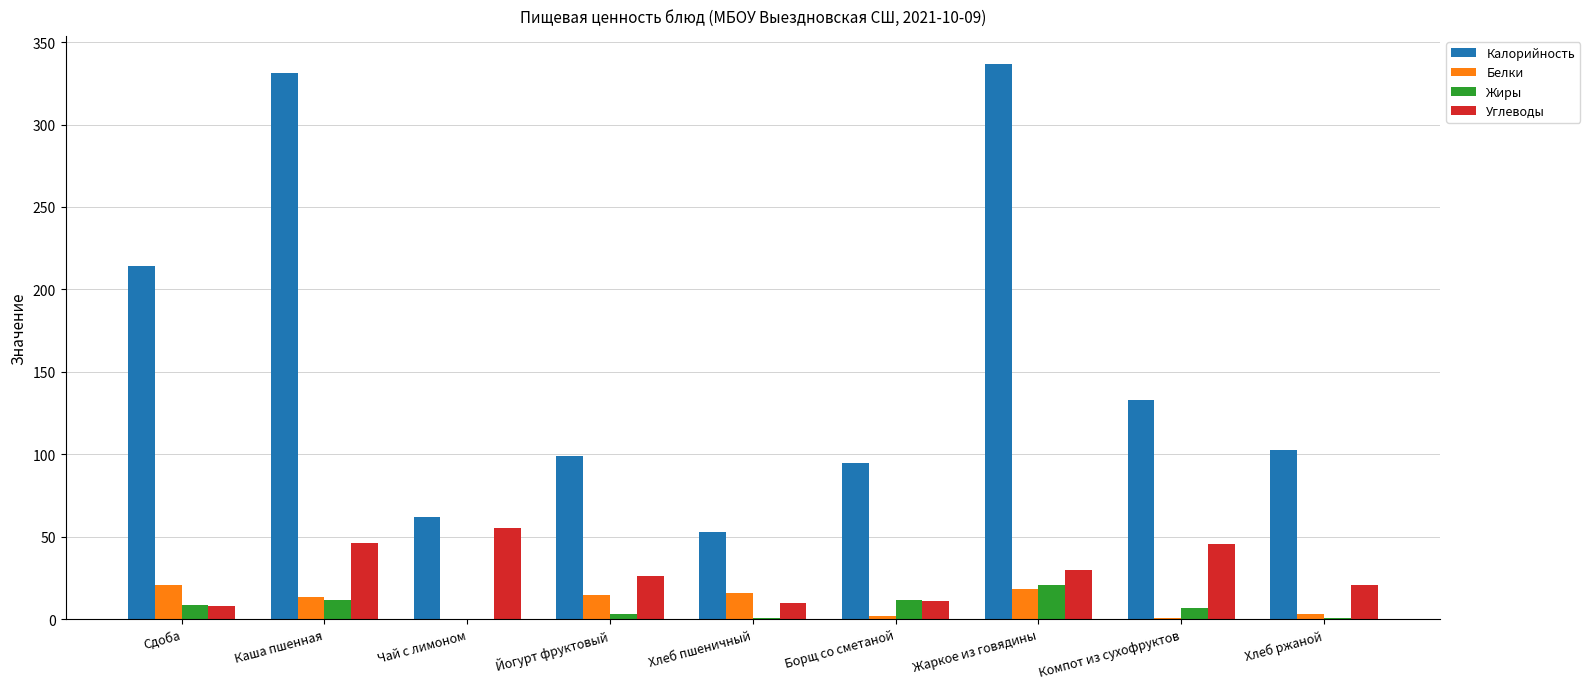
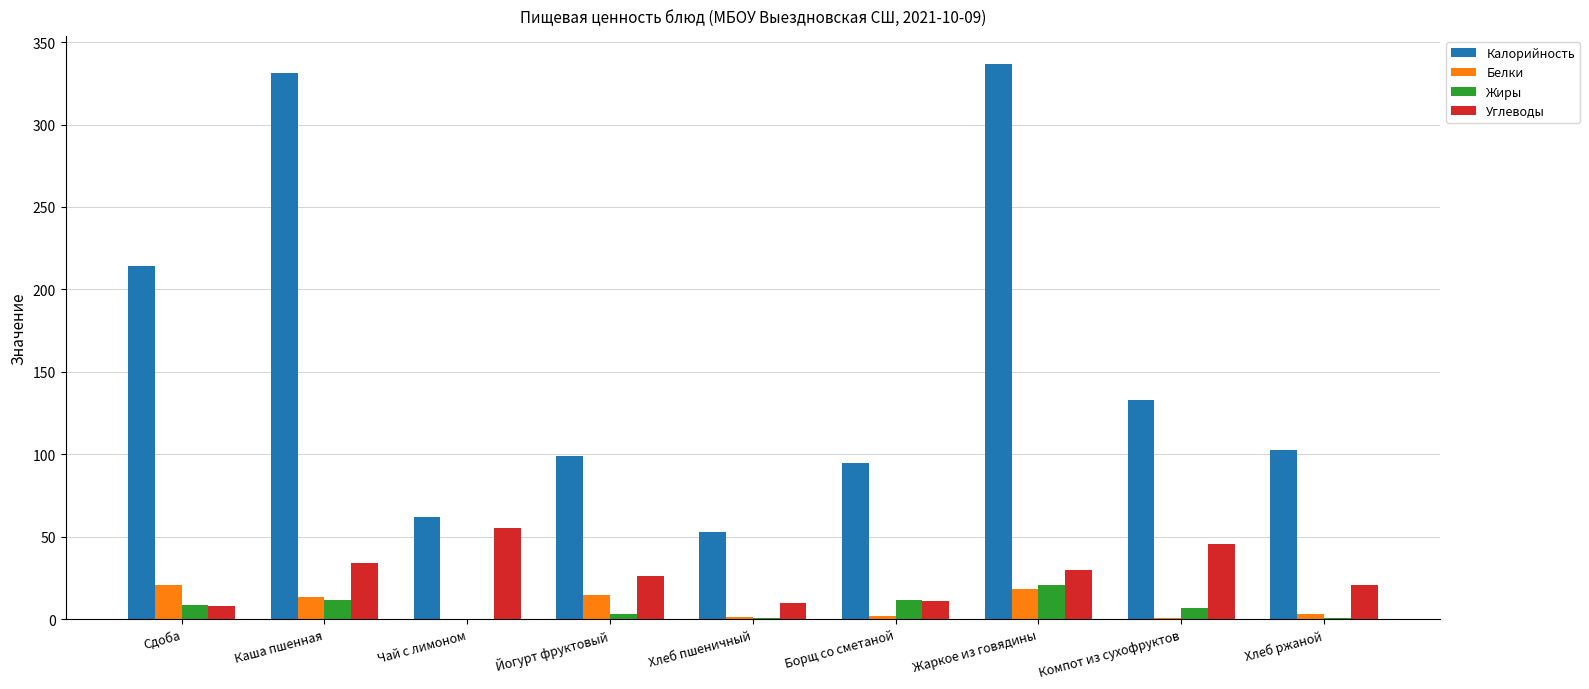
Углеводы, Каша пшенная: 46 -> 34
Белки, Хлеб пшеничный: 16 -> 2
